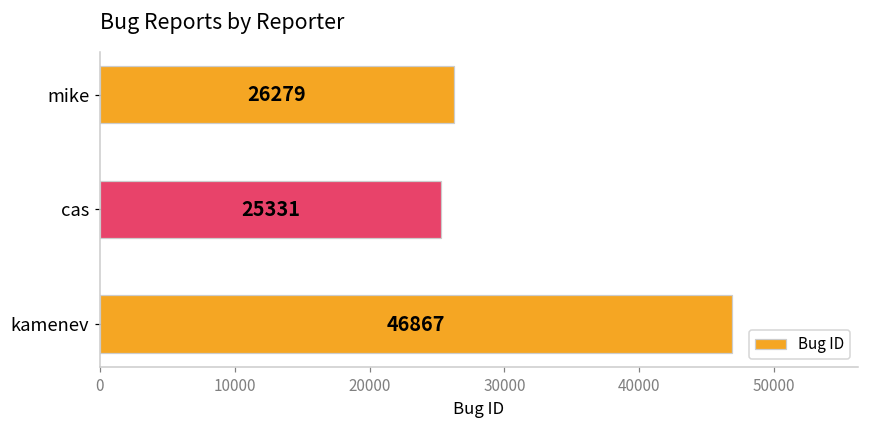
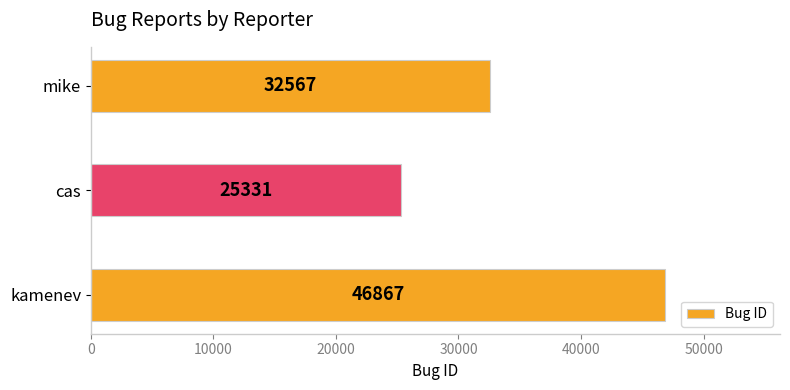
mike: 26279 -> 32567
